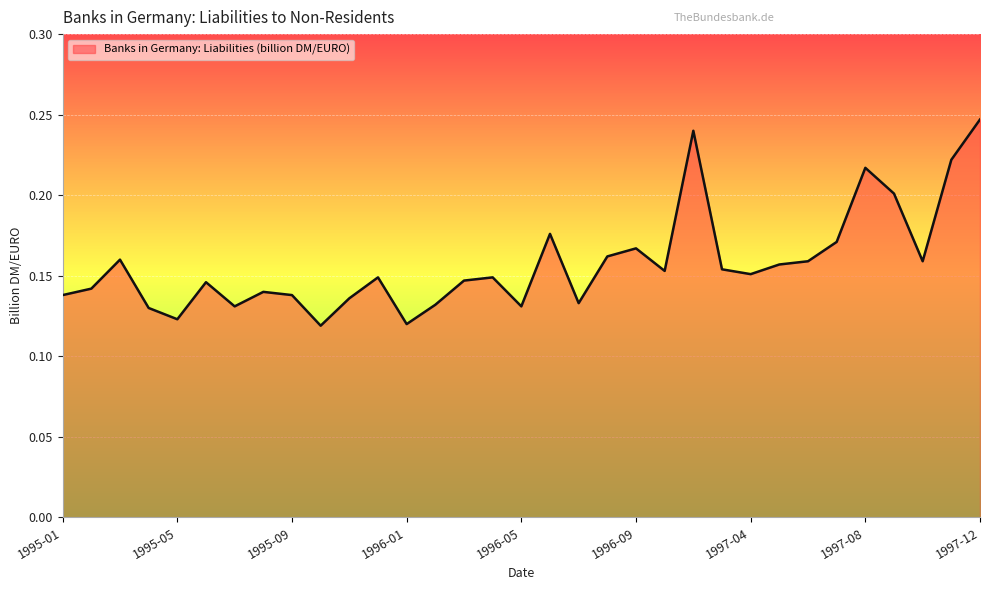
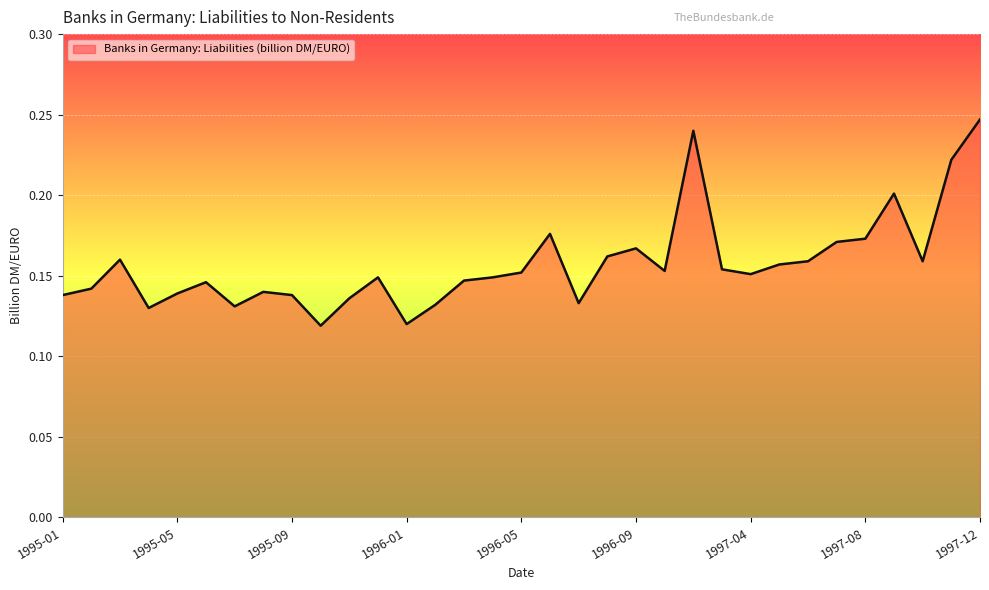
1995-05: 0.123 -> 0.139
1996-05: 0.131 -> 0.152
1997-08: 0.217 -> 0.173
